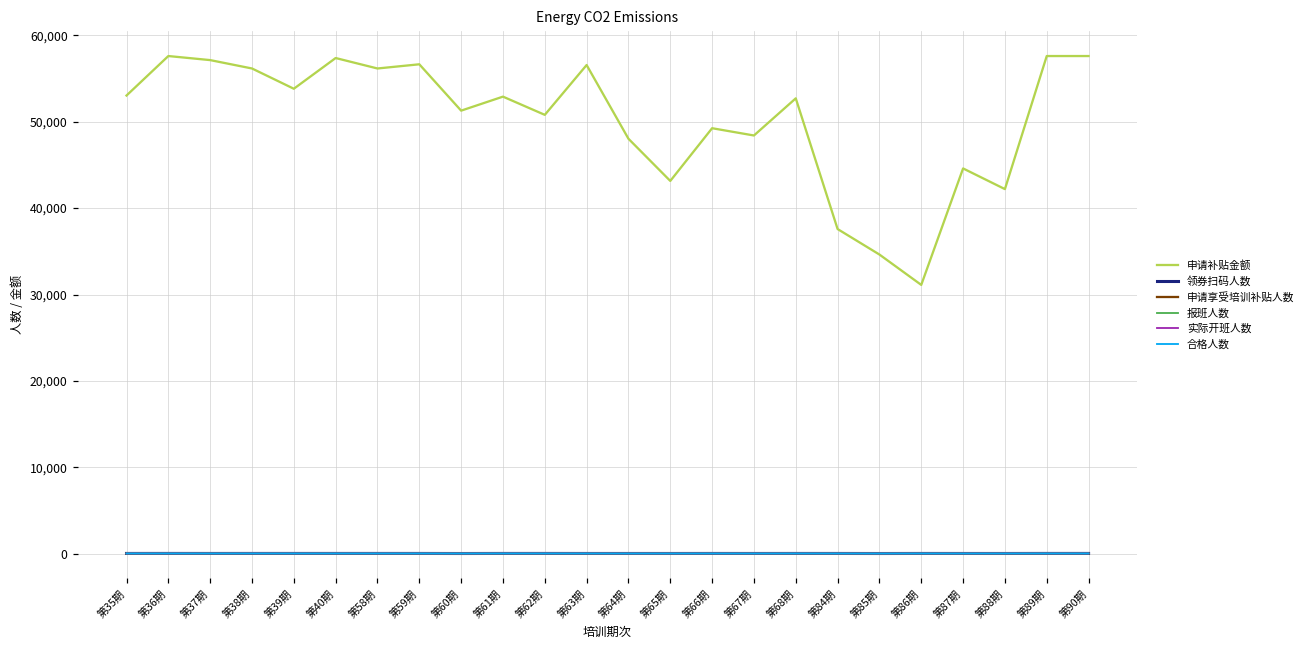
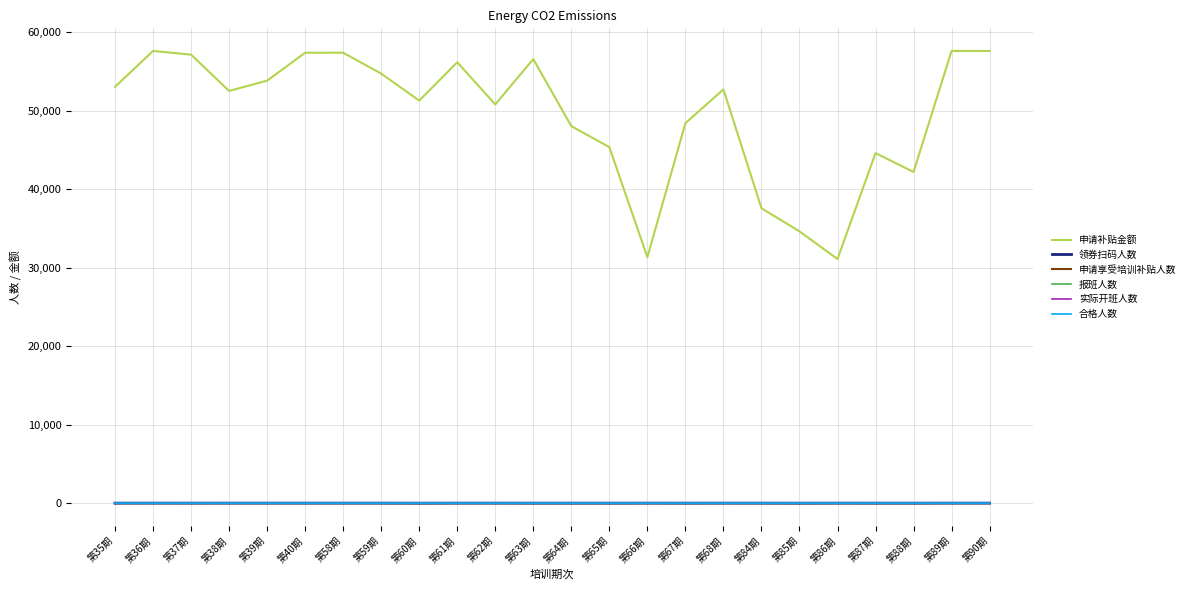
申请补贴金额, 第38期: 56,000 -> 53,000
申请补贴金额, 第58期: 56,000 -> 57,000
申请补贴金额, 第59期: 57,000 -> 55,000
申请补贴金额, 第61期: 53,000 -> 56,000
申请补贴金额, 第65期: 43,000 -> 45,000
申请补贴金额, 第66期: 49,000 -> 31,000
